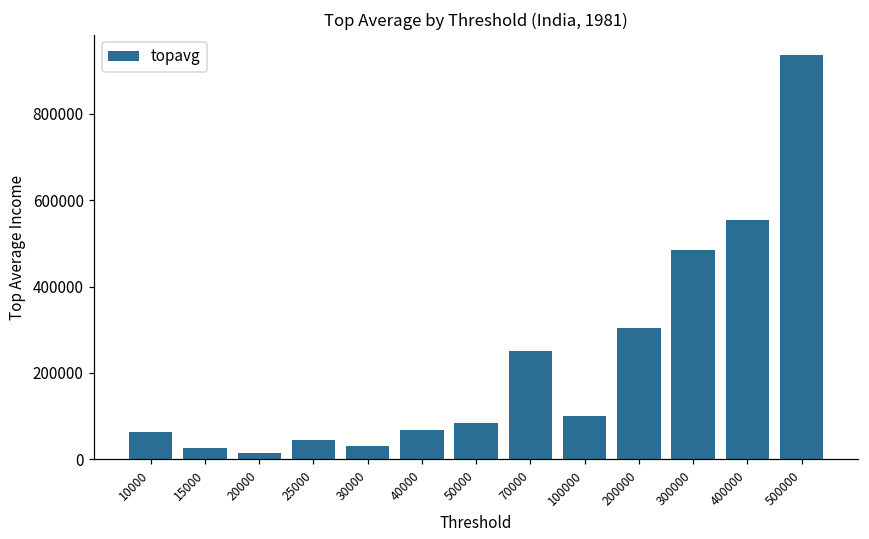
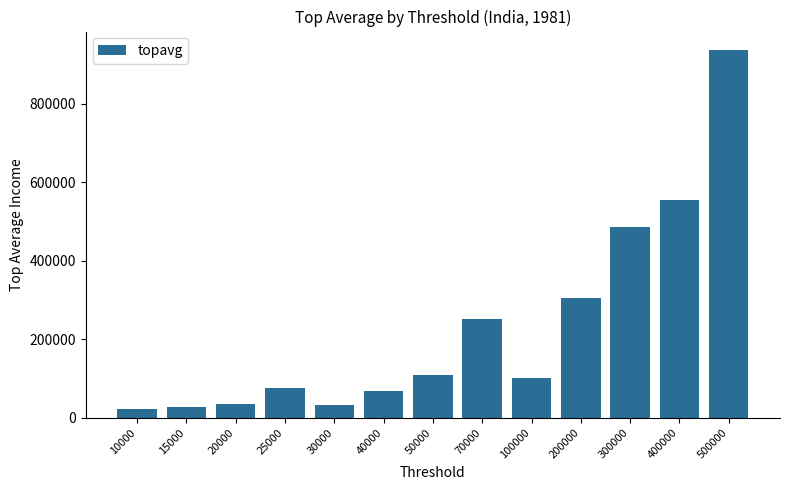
10000: 60000 -> 20000
20000: 10000 -> 40000
25000: 40000 -> 80000
50000: 80000 -> 110000
